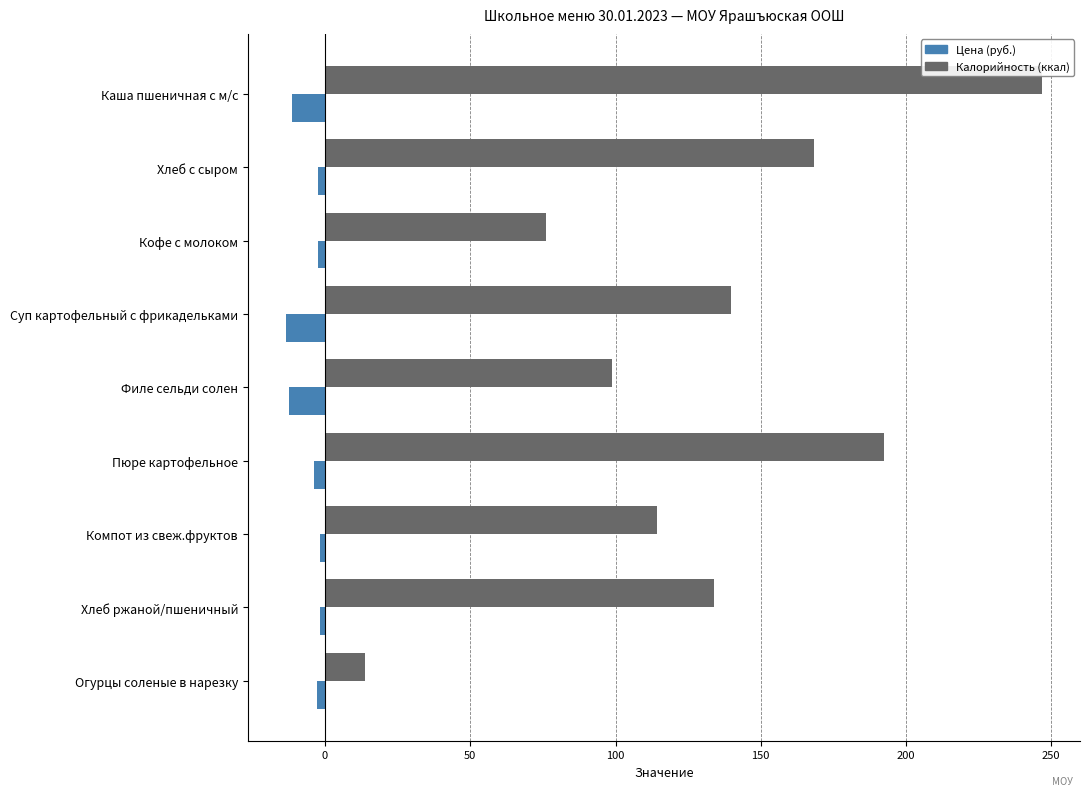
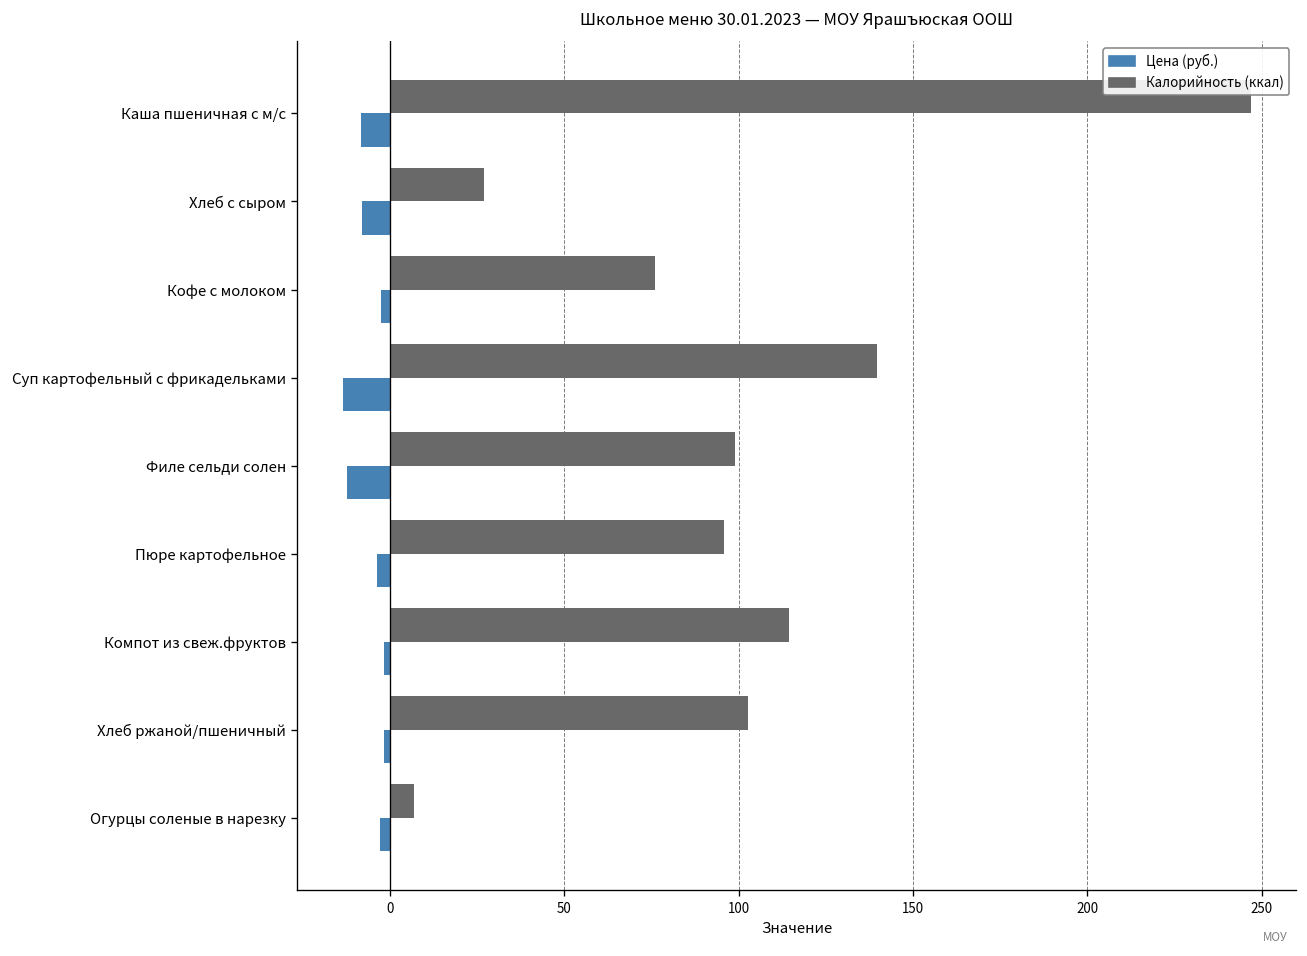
Цена (руб.), Каша пшеничная с м/с: -11 -> -8
Калорийность (ккал), Хлеб с сыром: 168 -> 27
Цена (руб.), Хлеб с сыром: -2 -> -8
Калорийность (ккал), Пюре картофельное: 193 -> 96
Калорийность (ккал), Хлеб ржаной/пшеничный: 134 -> 103
Калорийность (ккал), Огурцы соленые в нарезку: 14 -> 7
